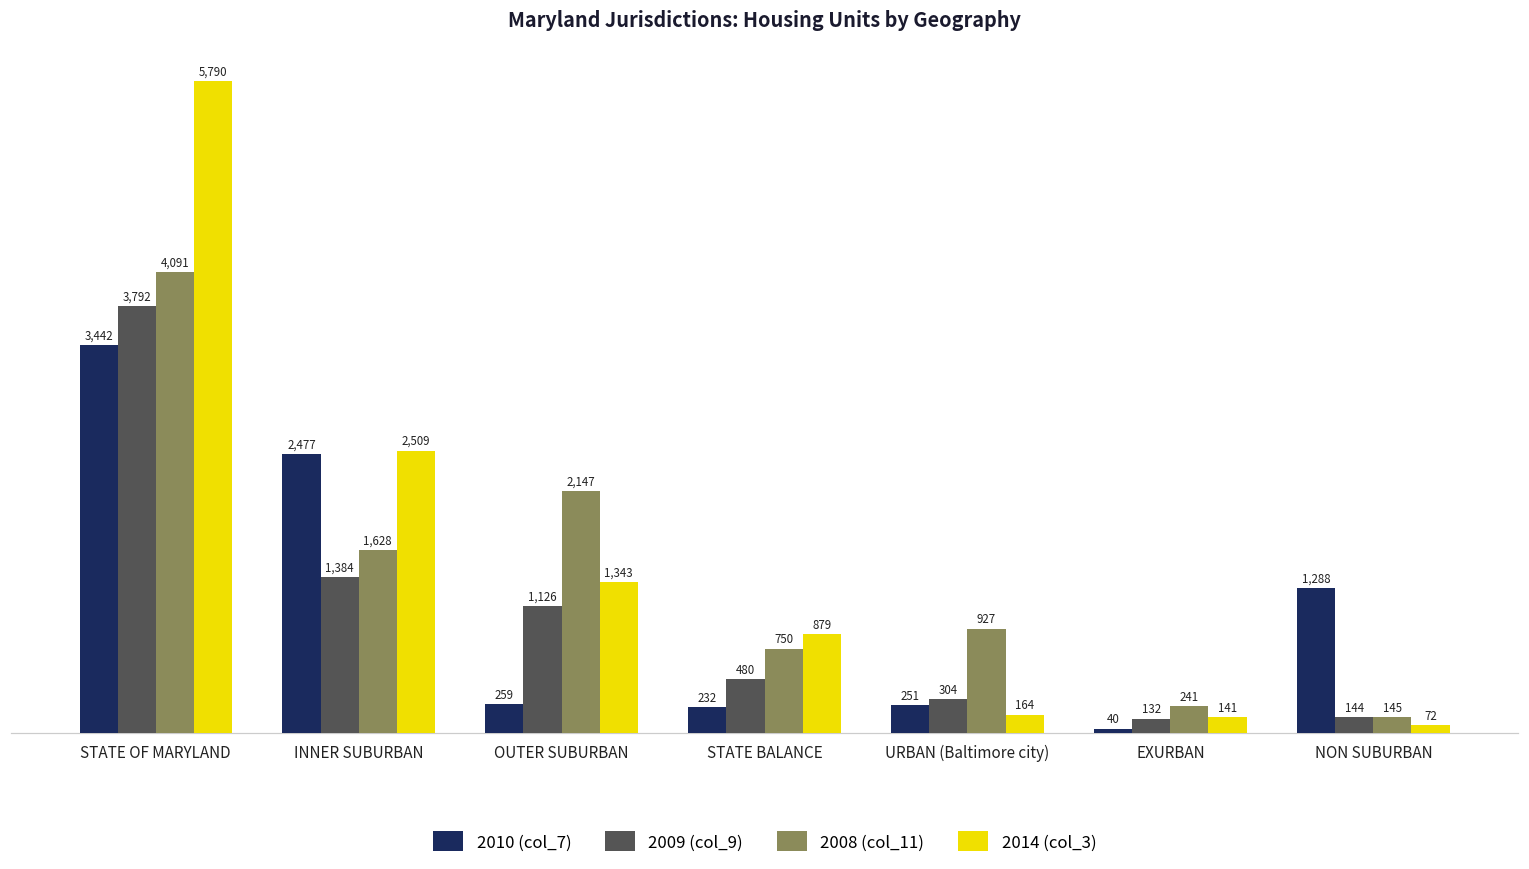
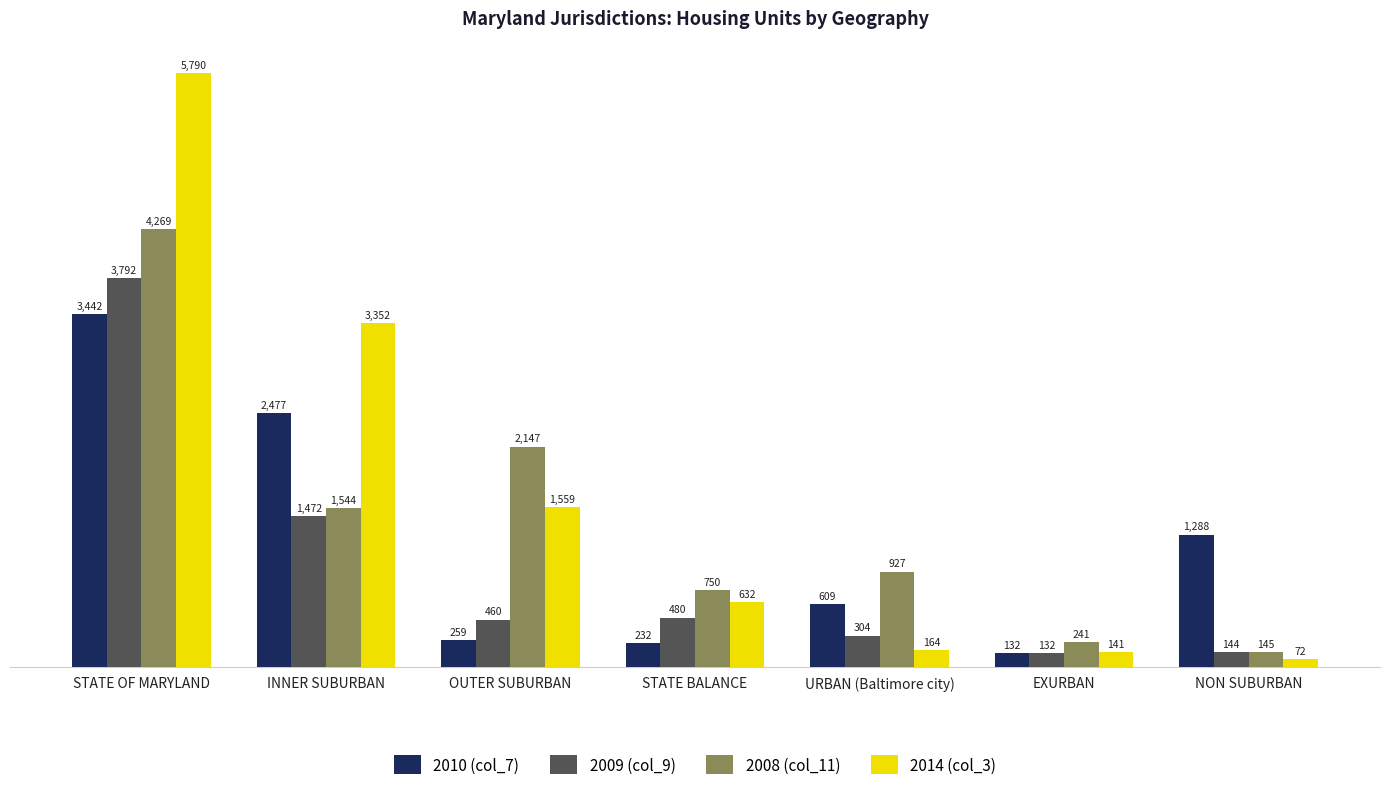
2008 (col_11), STATE OF MARYLAND: 4,091 -> 4,269
2009 (col_9), INNER SUBURBAN: 1,384 -> 1,472
2008 (col_11), INNER SUBURBAN: 1,628 -> 1,544
2014 (col_3), INNER SUBURBAN: 2,509 -> 3,352
2009 (col_9), OUTER SUBURBAN: 1,126 -> 460
2014 (col_3), OUTER SUBURBAN: 1,343 -> 1,559
2014 (col_3), STATE BALANCE: 879 -> 632
2010 (col_7), URBAN (Baltimore city): 251 -> 609
2010 (col_7), EXURBAN: 40 -> 132
